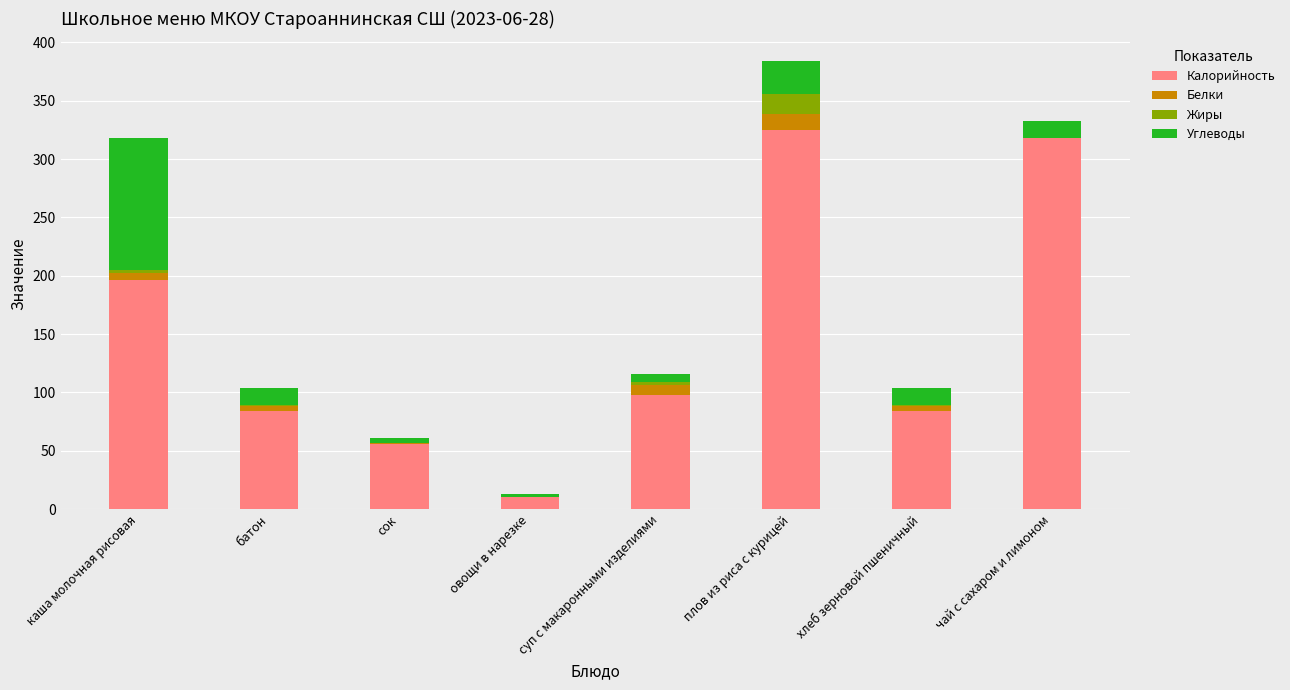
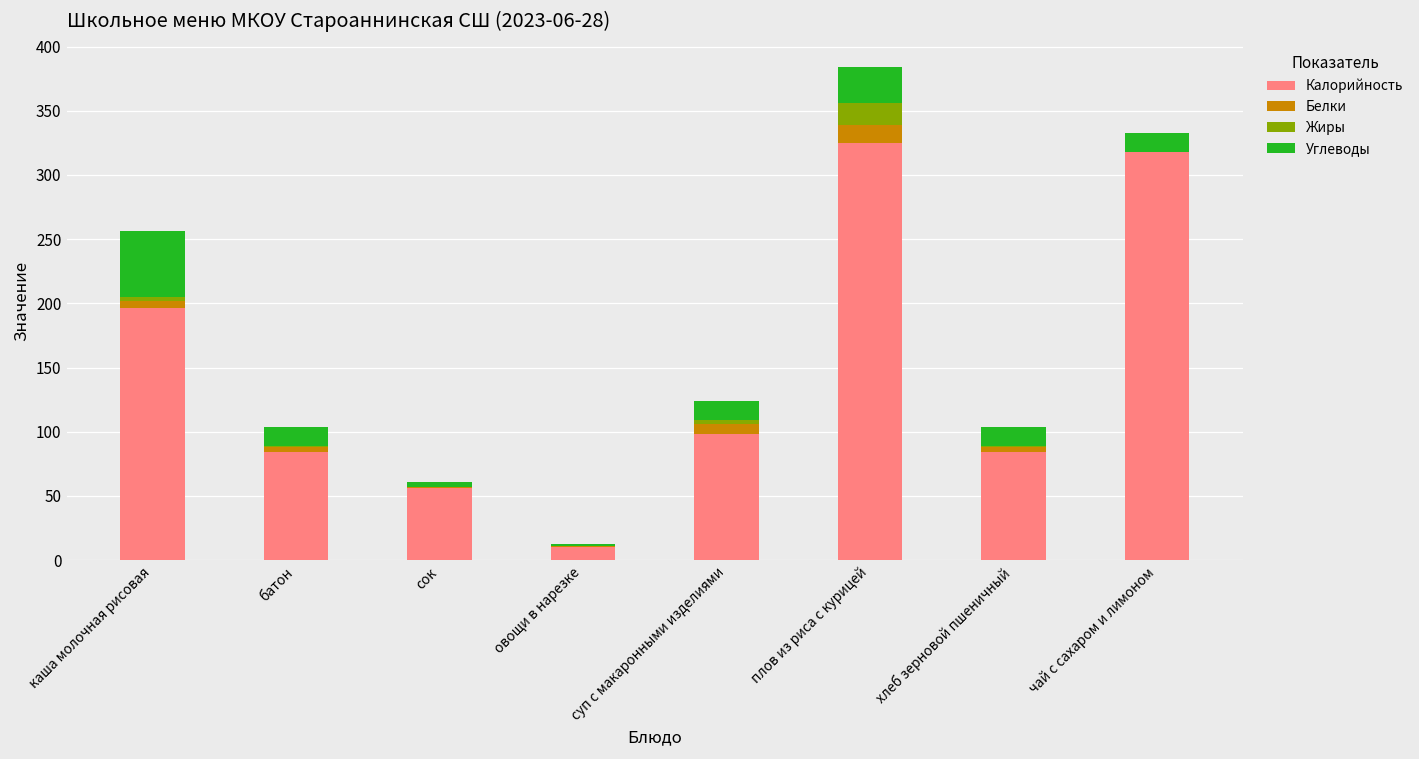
Углеводы, каша молочная рисовая: 113 -> 51
Углеводы, суп с макаронными изделиями: 7 -> 15
